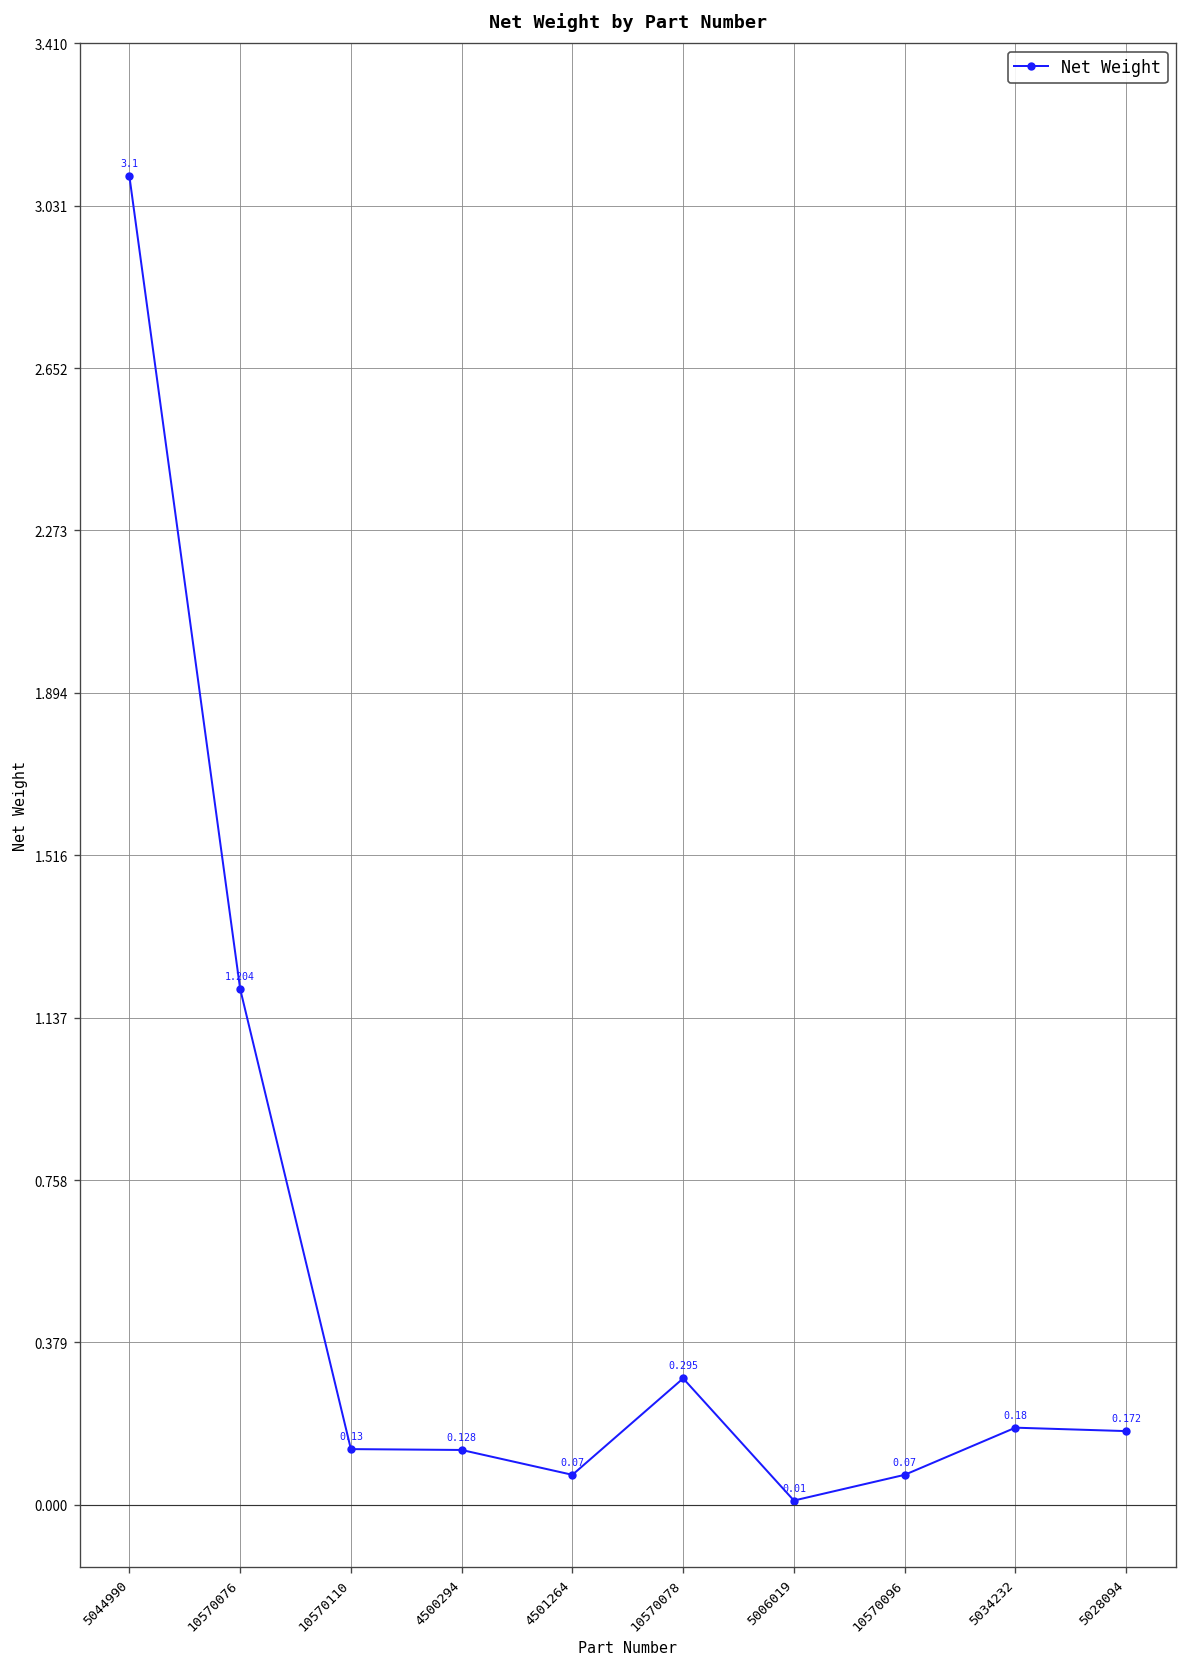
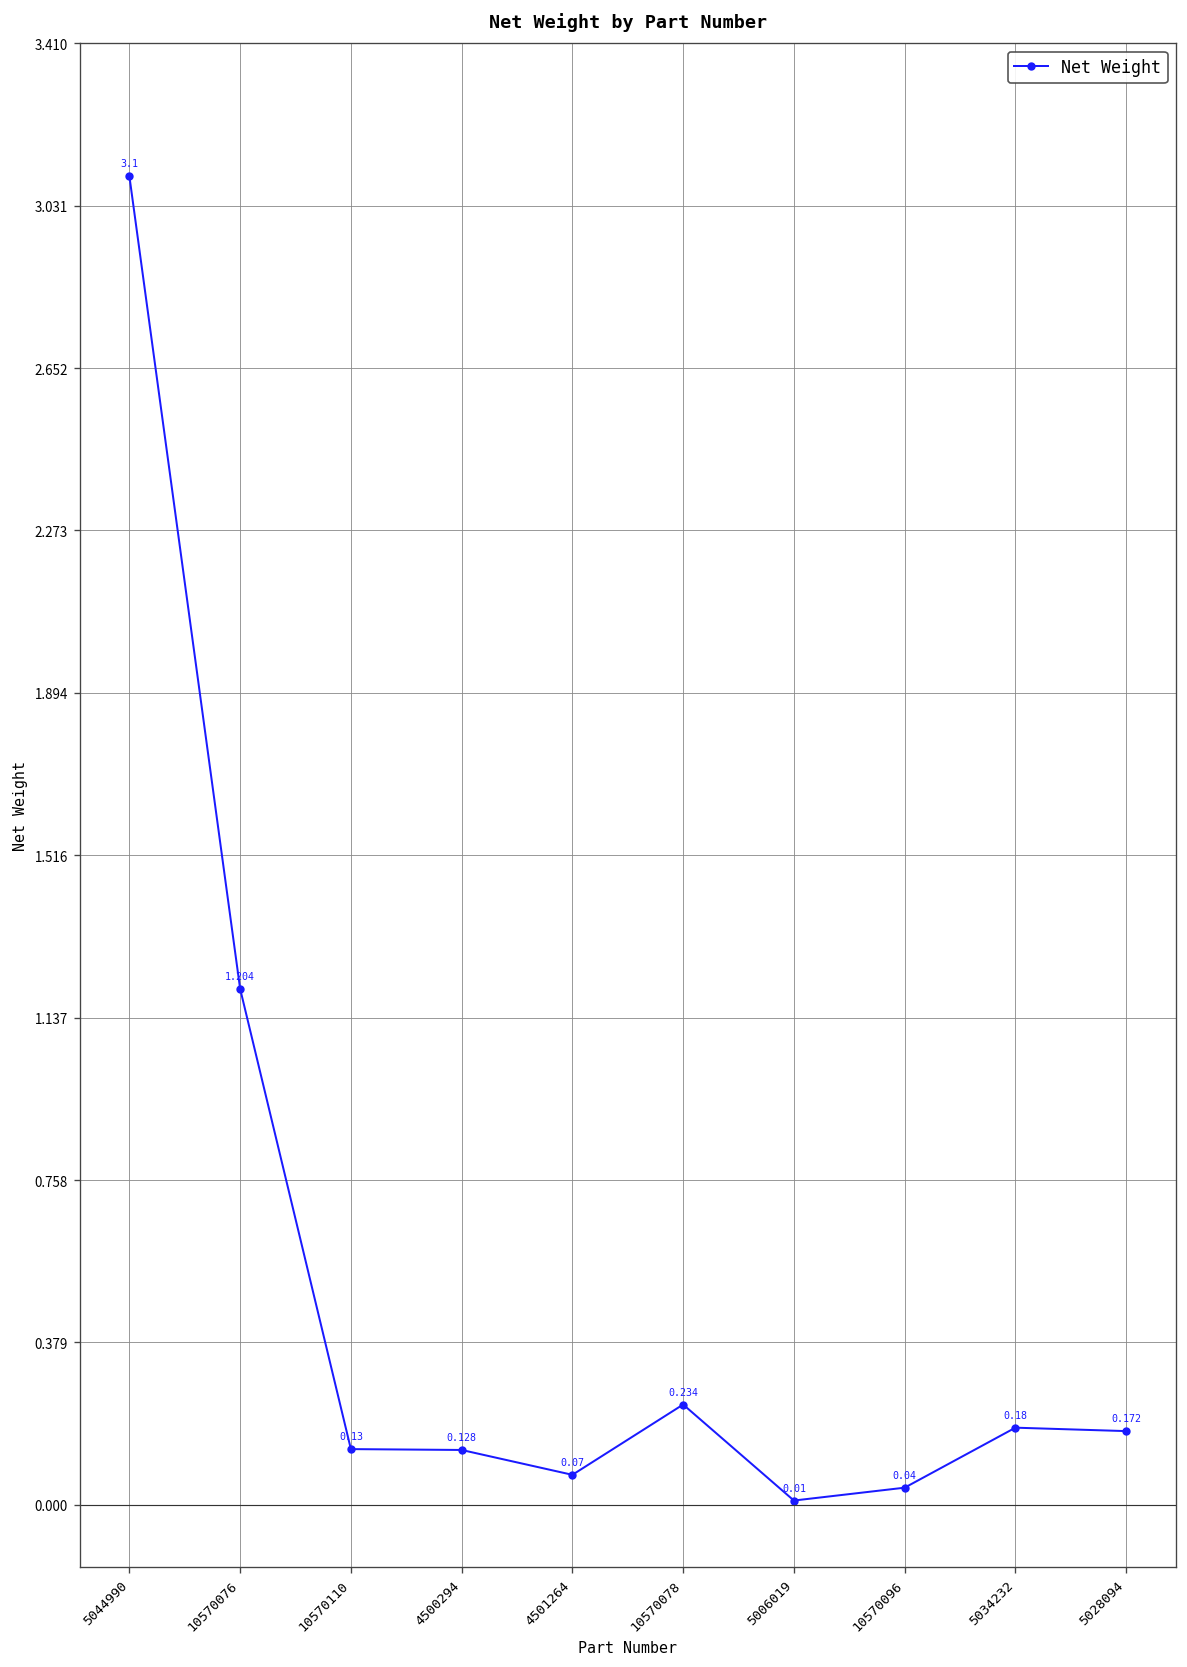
10570078: 0.295 -> 0.234
10570096: 0.07 -> 0.04
